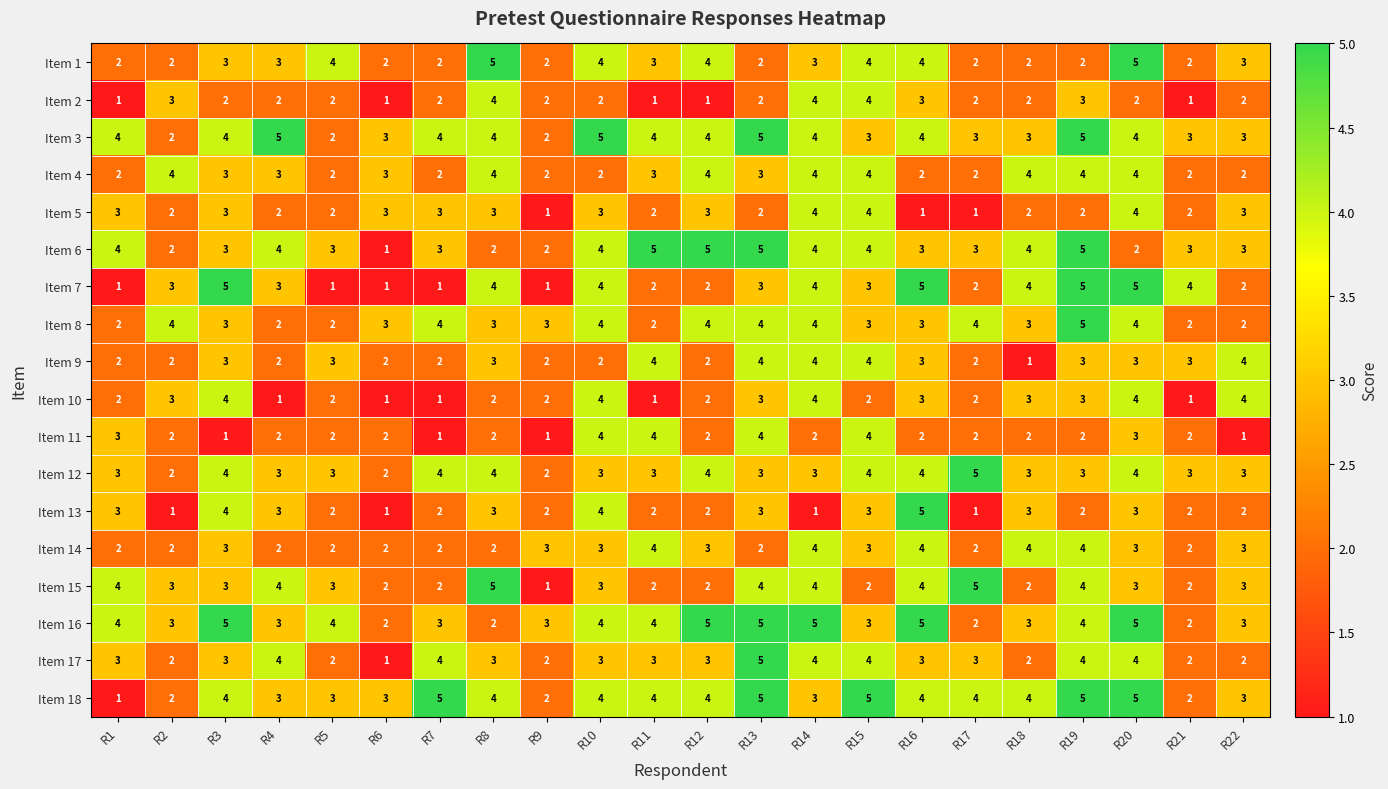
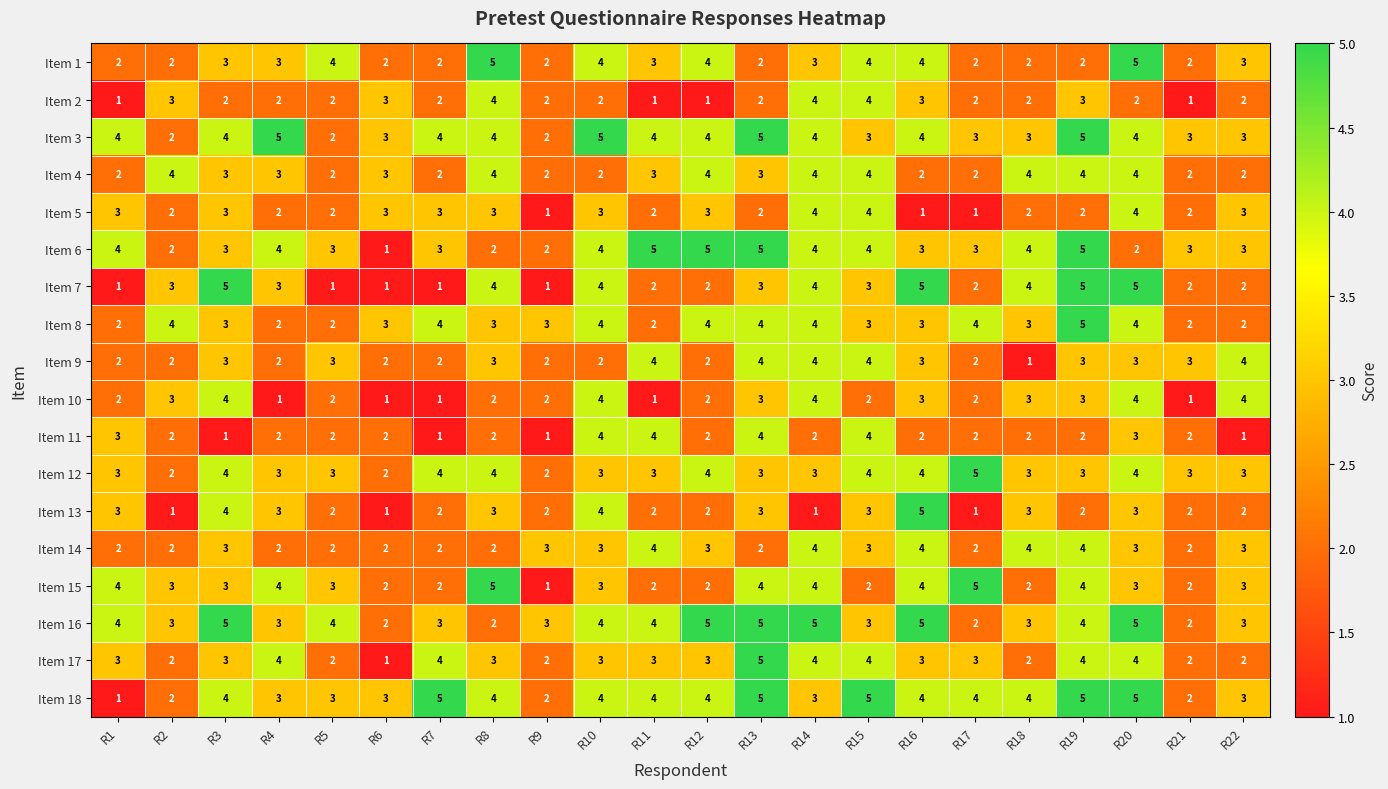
Item 2, R6: 1 -> 3
Item 7, R21: 4 -> 2
